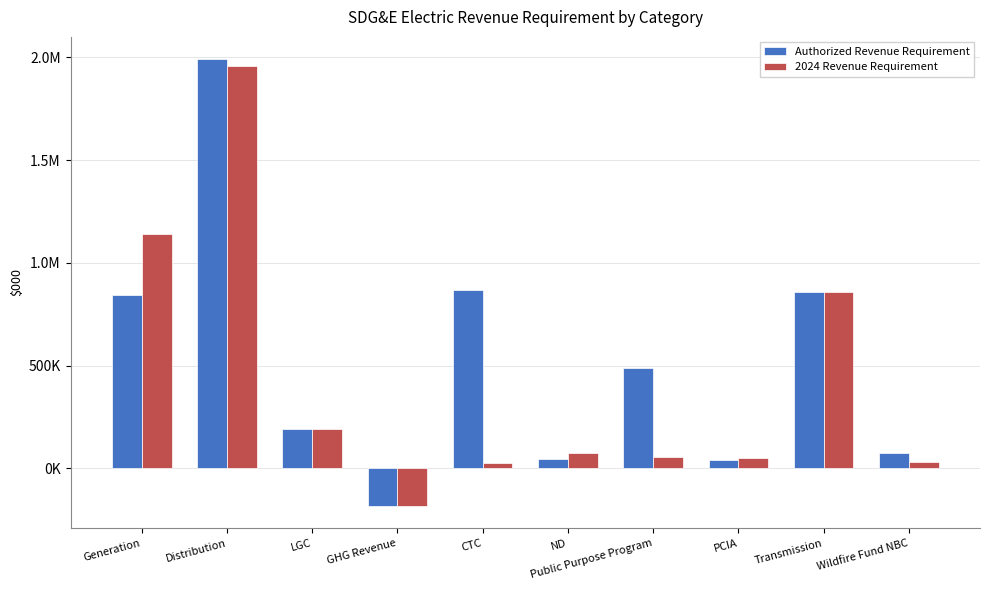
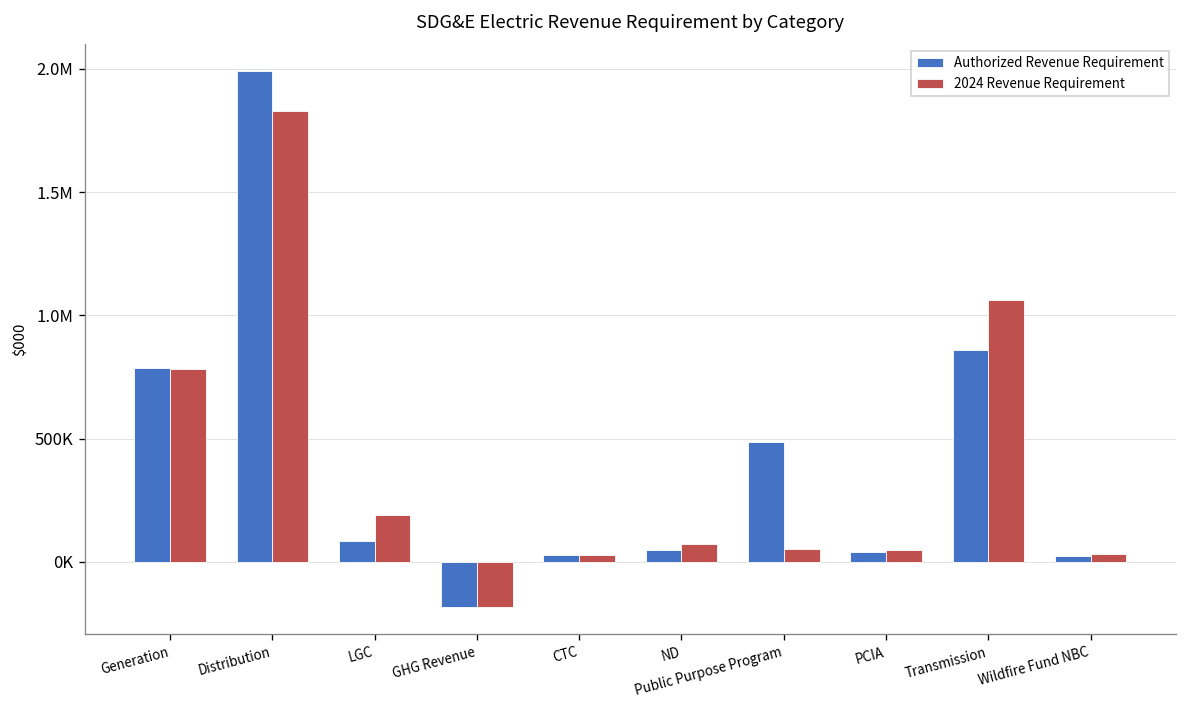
Authorized Revenue Requirement, Generation: 840000 -> 790000
2024 Revenue Requirement, Generation: 1140000 -> 780000
2024 Revenue Requirement, Distribution: 1960000 -> 1830000
Authorized Revenue Requirement, LGC: 190000 -> 80000
Authorized Revenue Requirement, CTC: 870000 -> 30000
2024 Revenue Requirement, Transmission: 860000 -> 1060000
Authorized Revenue Requirement, Wildfire Fund NBC: 80000 -> 30000
